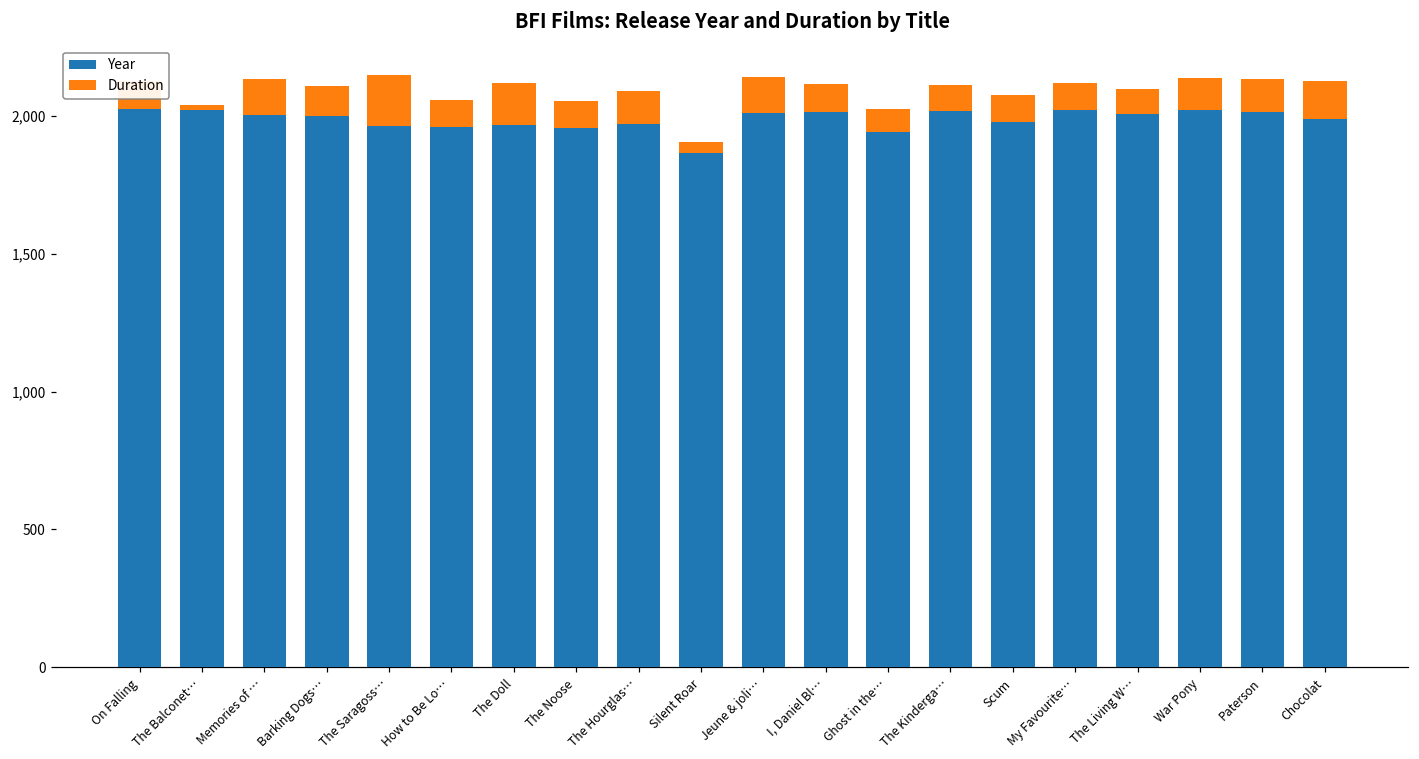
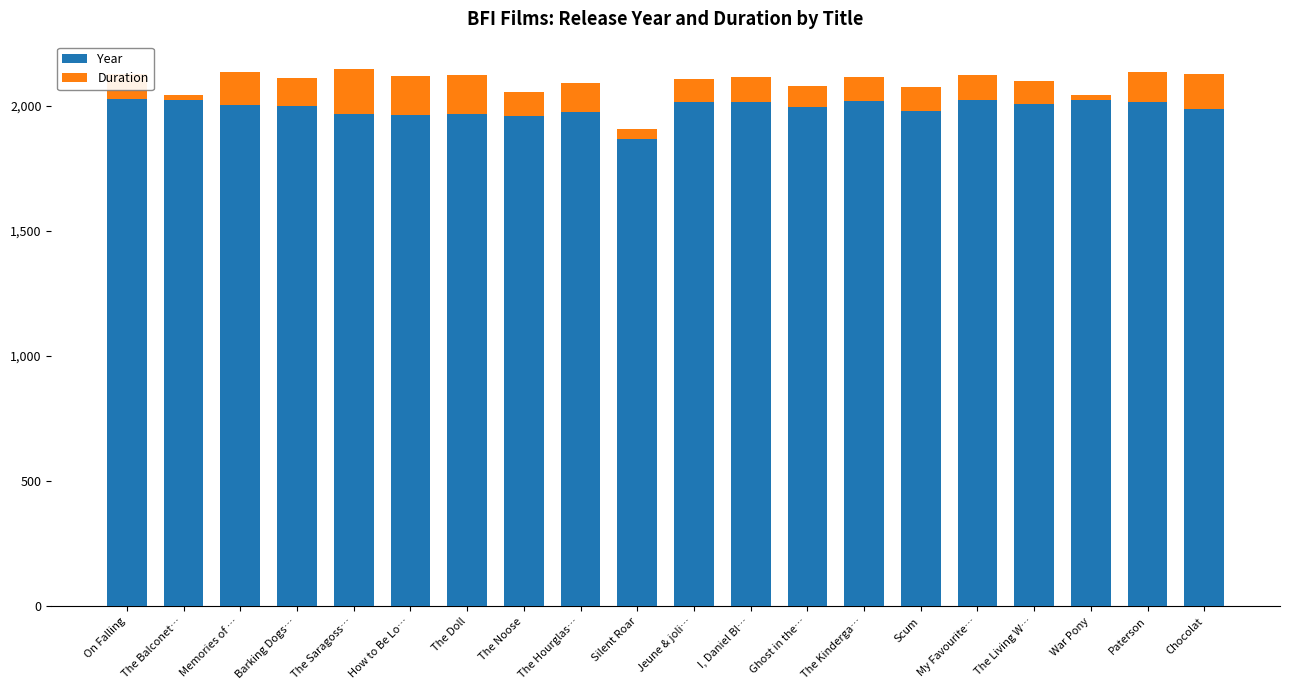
Duration, How to Be Lo…: 100 -> 160
Duration, Jeune & joli…: 130 -> 90
Year, Ghost in the…: 1,940 -> 2,000
Duration, War Pony: 120 -> 20
